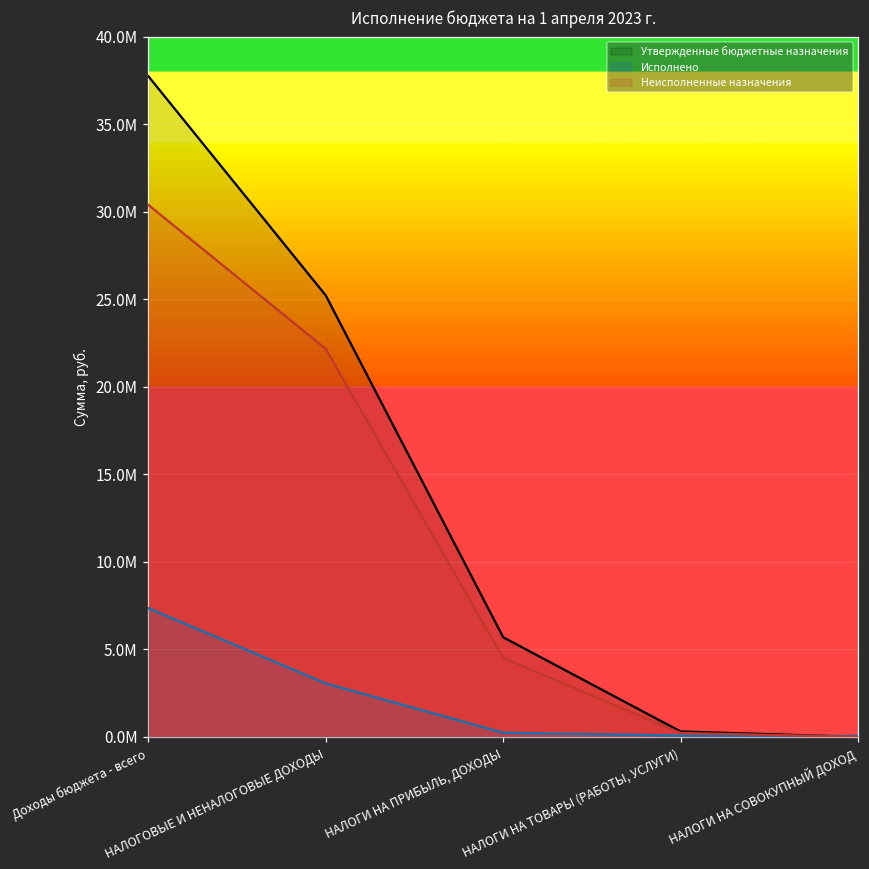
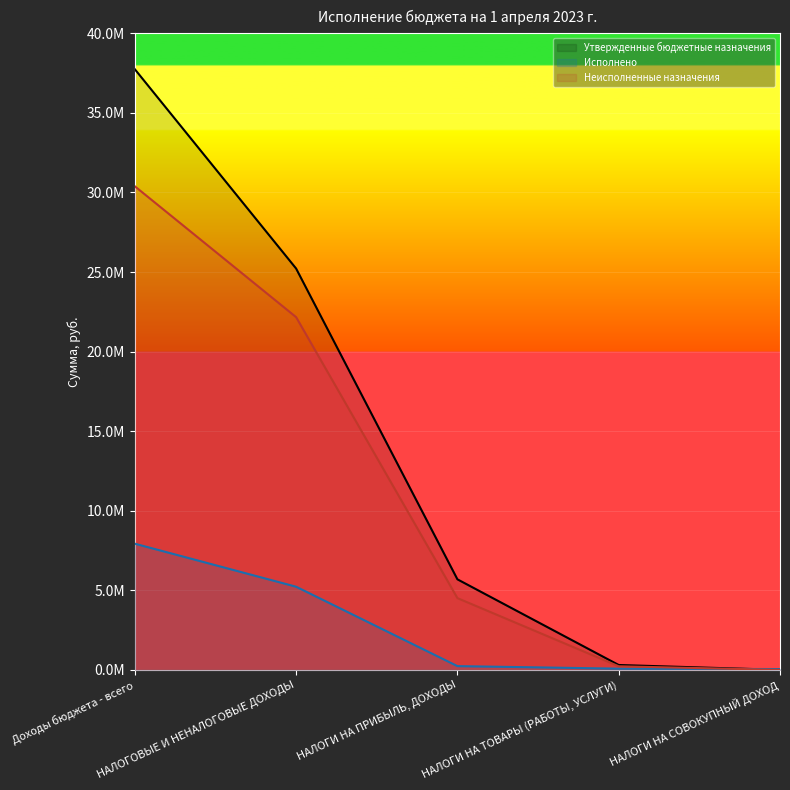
Исполнено, Доходы бюджета - всего: 7400000 -> 7900000
Исполнено, НАЛОГОВЫЕ И НЕНАЛОГОВЫЕ ДОХОДЫ: 3100000 -> 5200000
